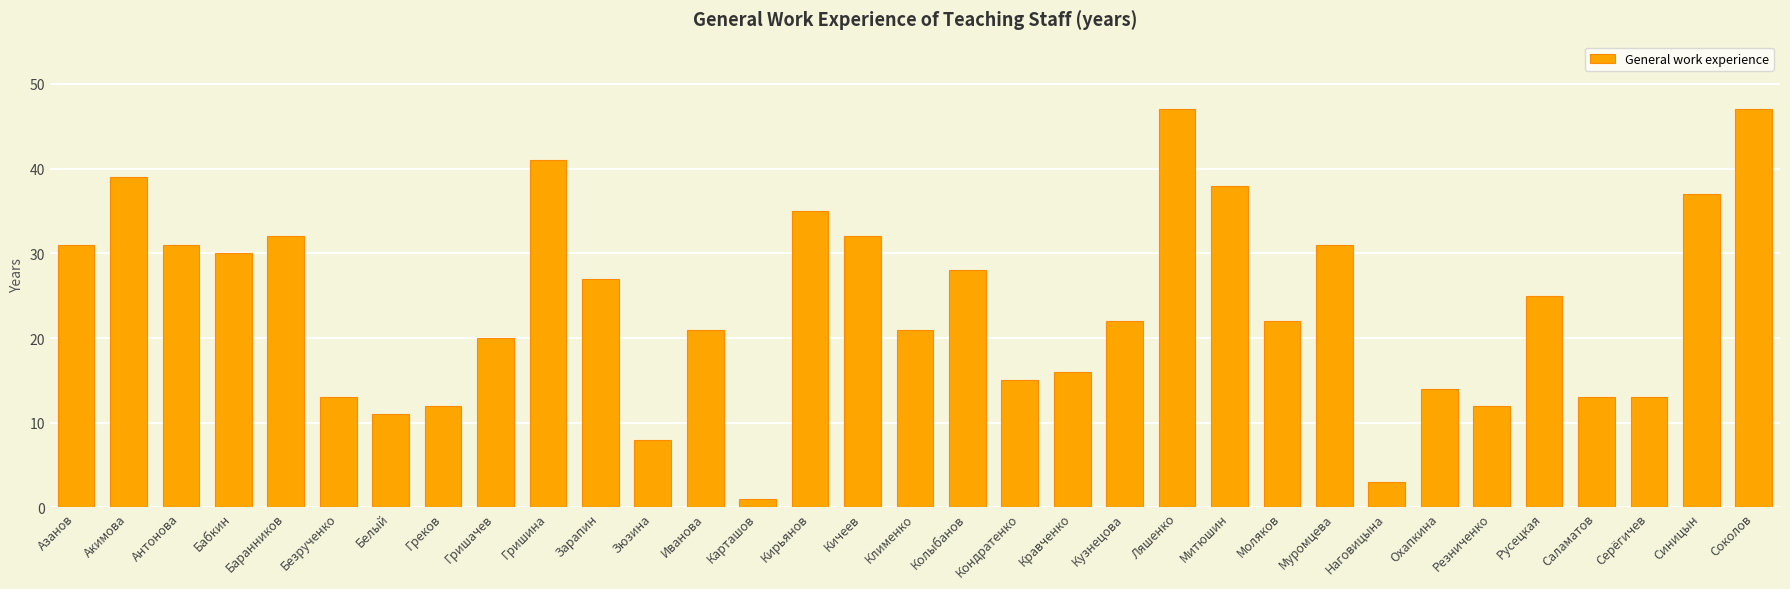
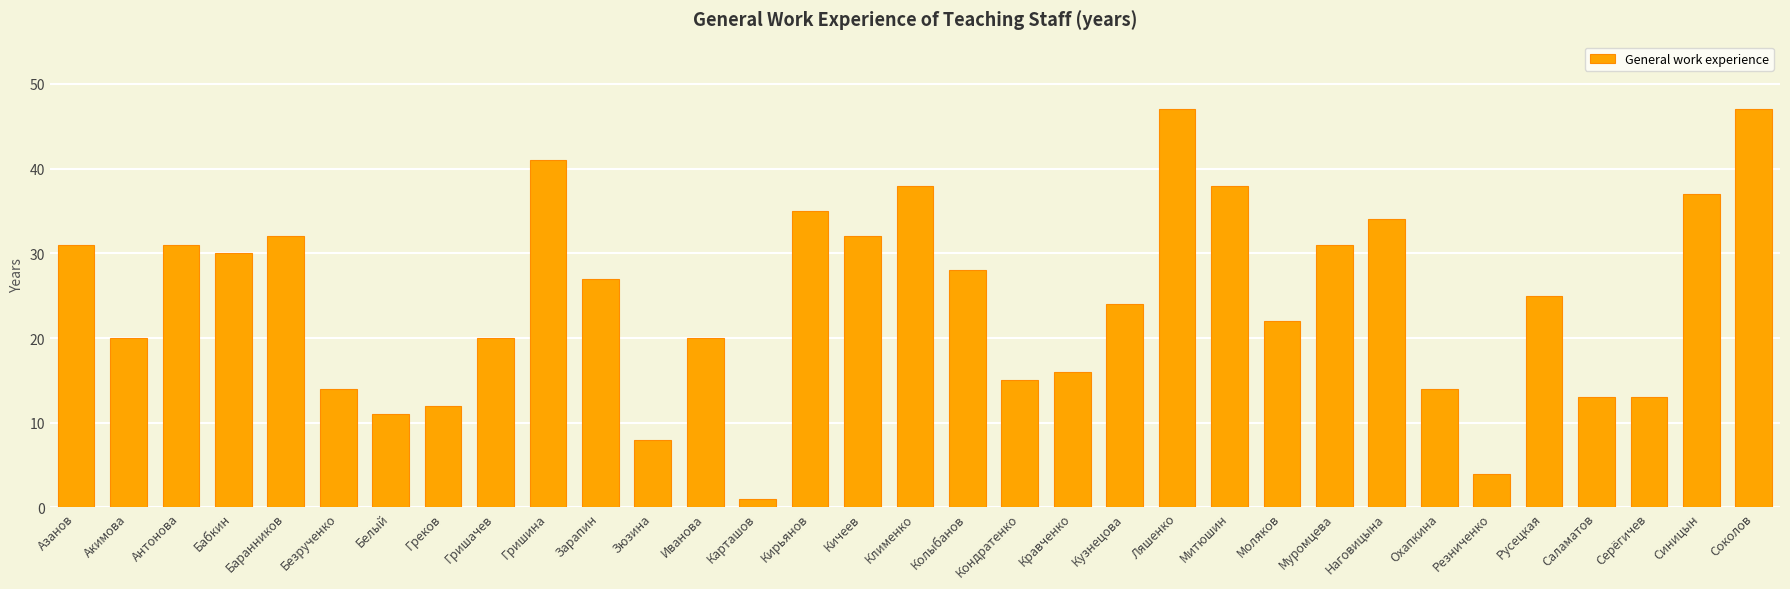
Акимова: 39 -> 20
Безрученко: 13 -> 14
Иванова: 21 -> 20
Клименко: 21 -> 38
Кузнецова: 22 -> 24
Наговицына: 3 -> 34
Резниченко: 12 -> 4
